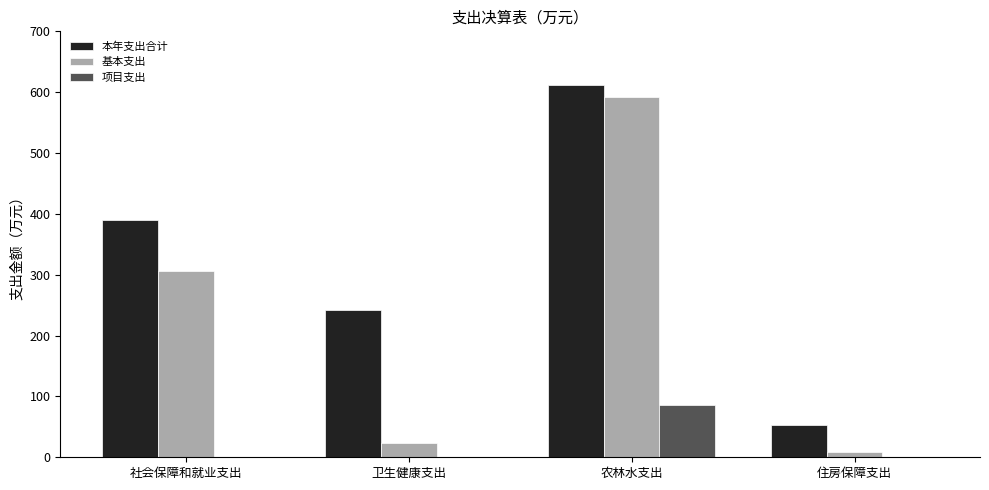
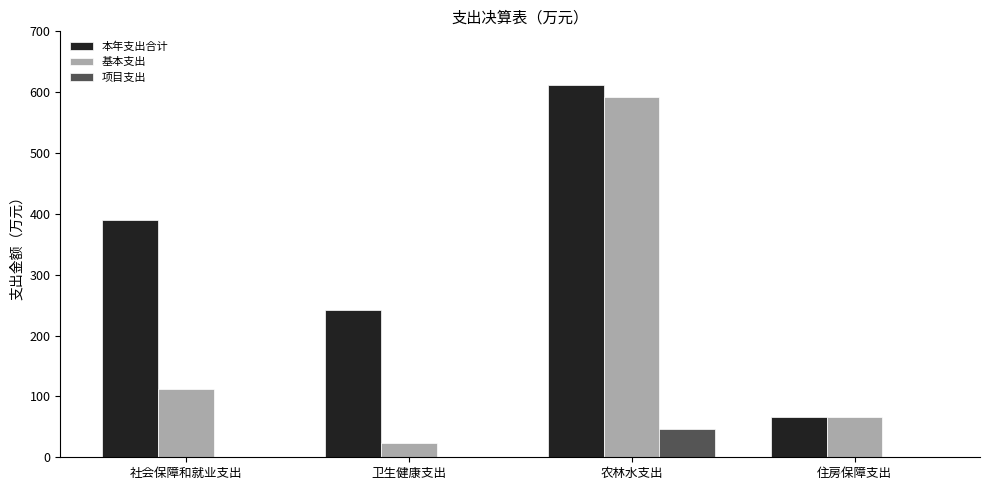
基本支出, 社会保障和就业支出: 310 -> 110
项目支出, 农林水支出: 90 -> 50
本年支出合计, 住房保障支出: 50 -> 70
基本支出, 住房保障支出: 10 -> 70
